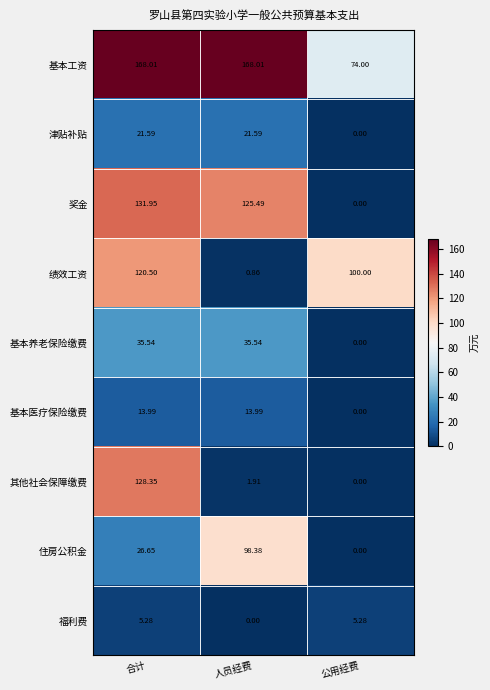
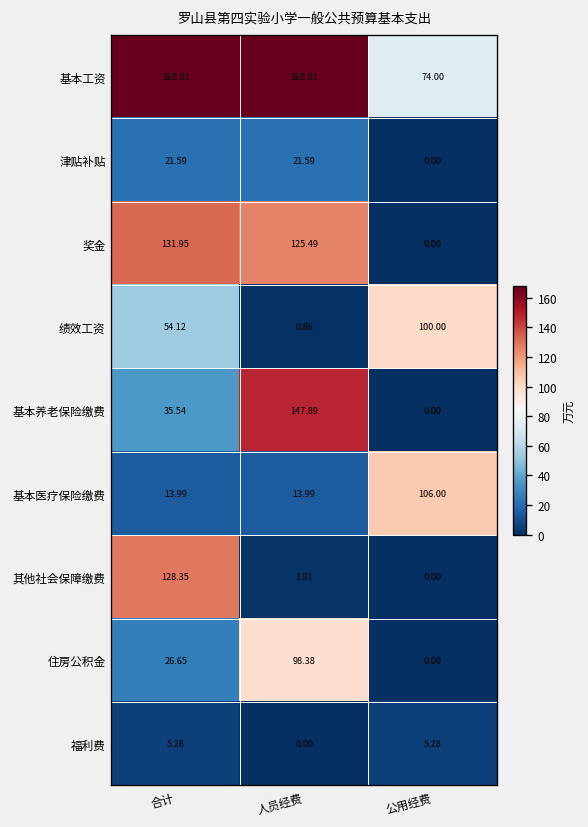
绩效工资, 合计: 120.50 -> 54.12
基本养老保险缴费, 人员经费: 35.54 -> 147.89
基本医疗保险缴费, 公用经费: 0.00 -> 106.00
